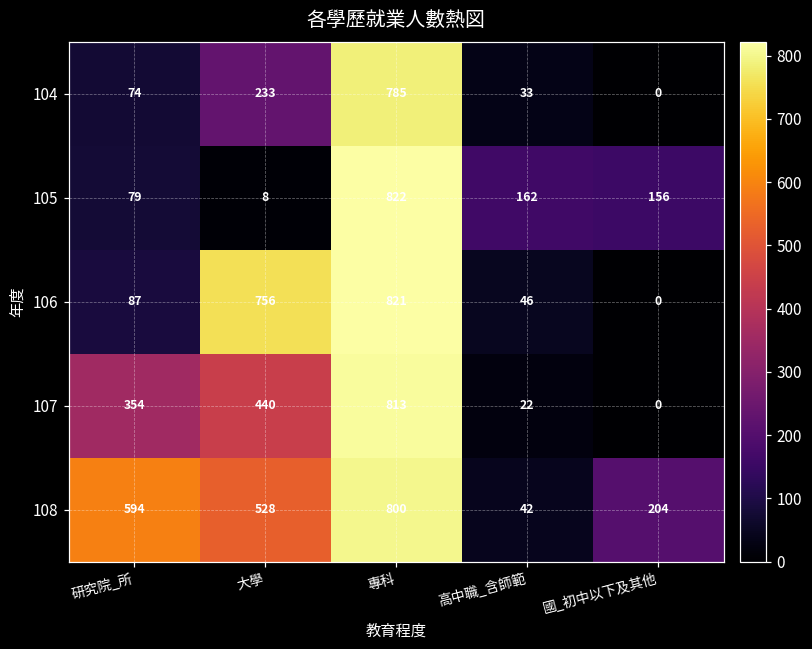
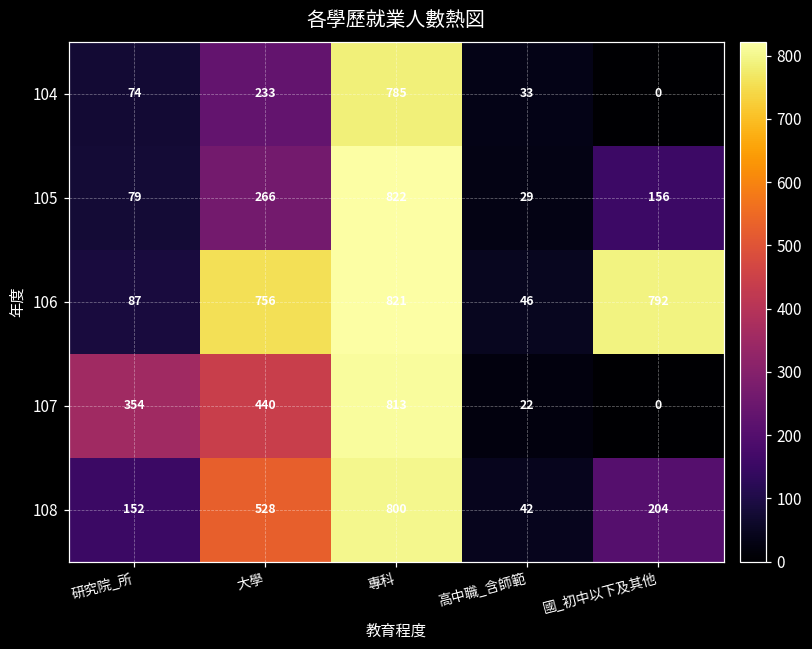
105, 大學: 8 -> 266
105, 高中職_含師範: 162 -> 29
106, 國_初中以下及其他: 0 -> 792
108, 研究院_所: 594 -> 152
